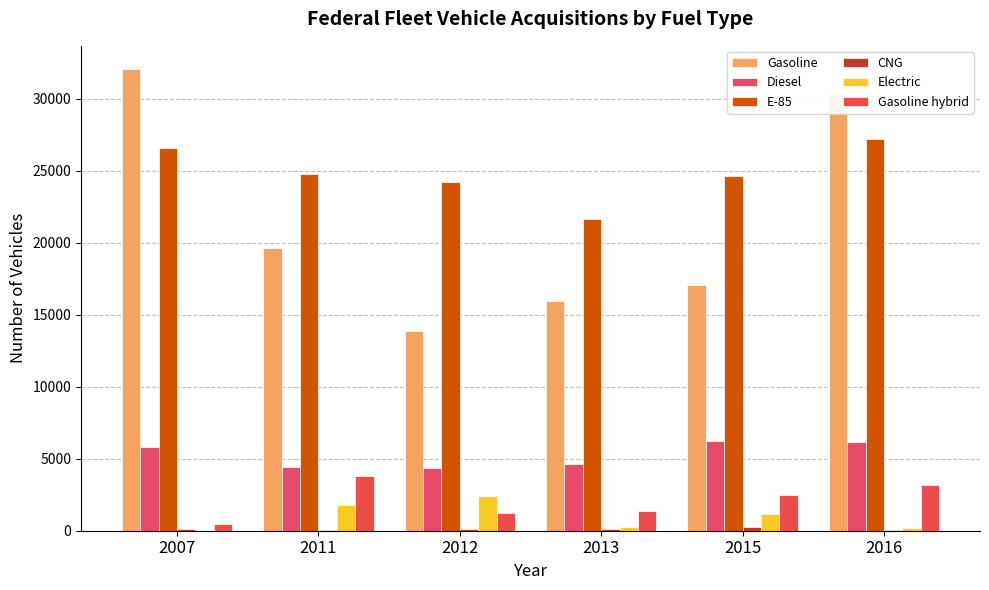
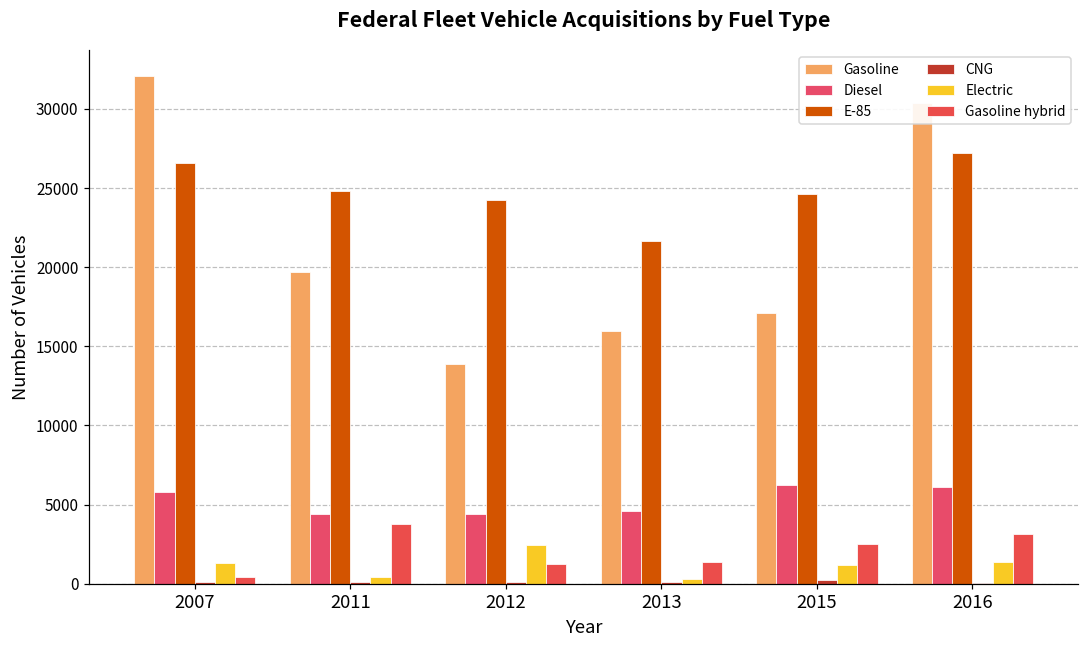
Electric, 2007: 0 -> 1300
Electric, 2011: 1800 -> 500
Electric, 2016: 200 -> 1400
